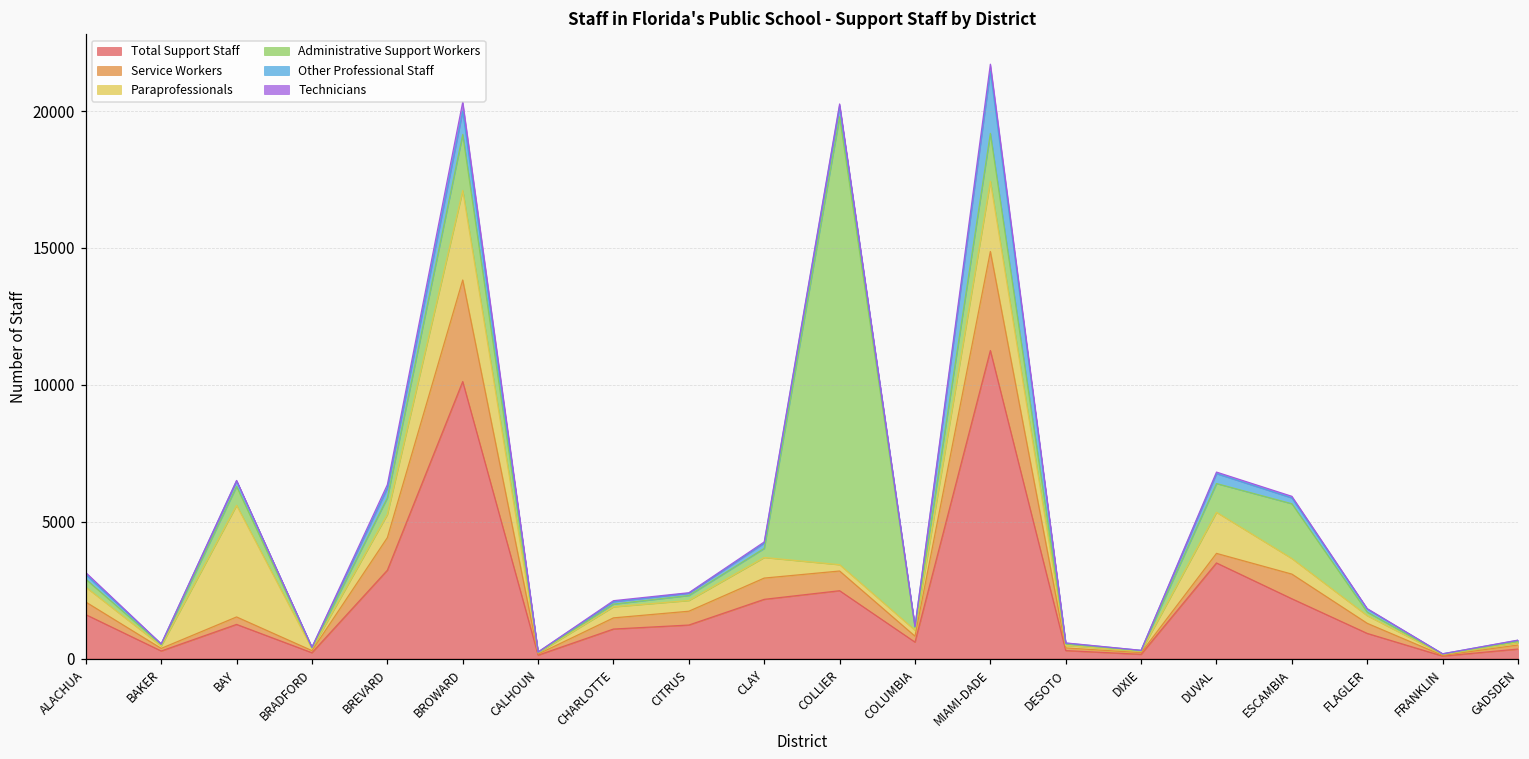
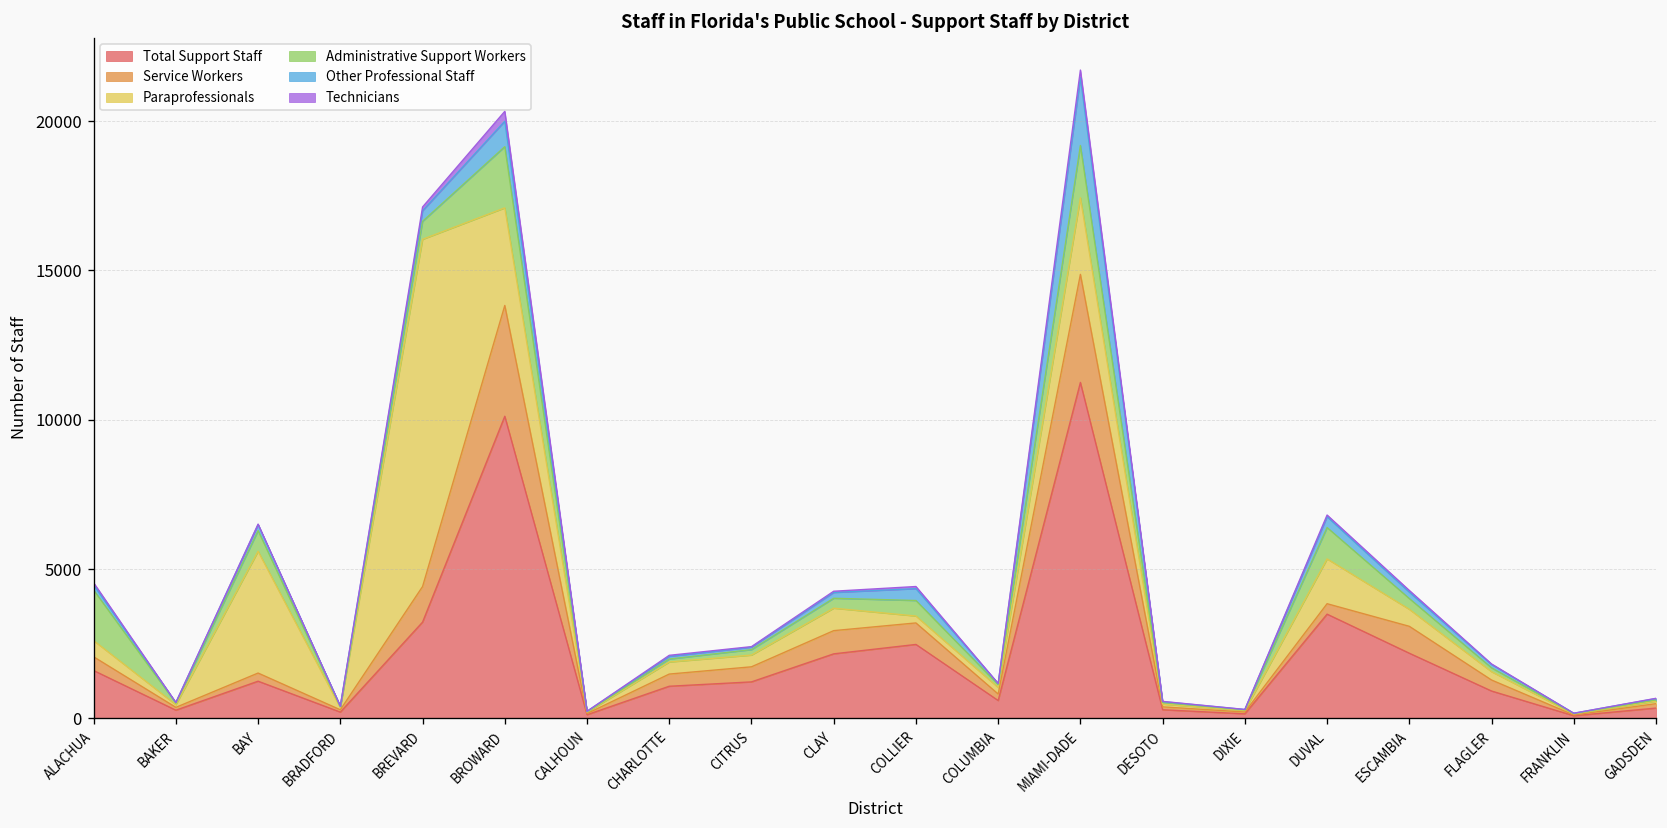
Administrative Support Workers, ALACHUA: 300 -> 1700
Paraprofessionals, BREVARD: 900 -> 11600
Administrative Support Workers, COLLIER: 16400 -> 500
Administrative Support Workers, ESCAMBIA: 2000 -> 400
